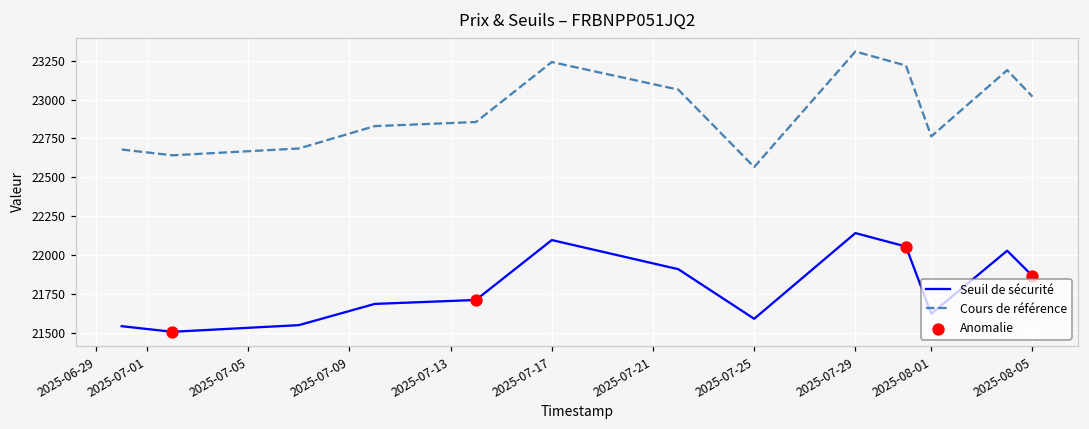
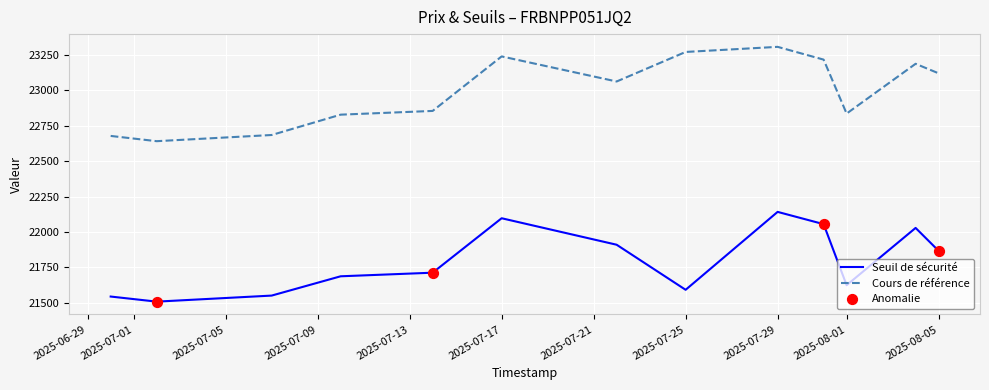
Cours de référence, 2025-07-25: 22570 -> 23270
Cours de référence, 2025-08-01: 22760 -> 22840
Cours de référence, 2025-08-05: 23020 -> 23120
